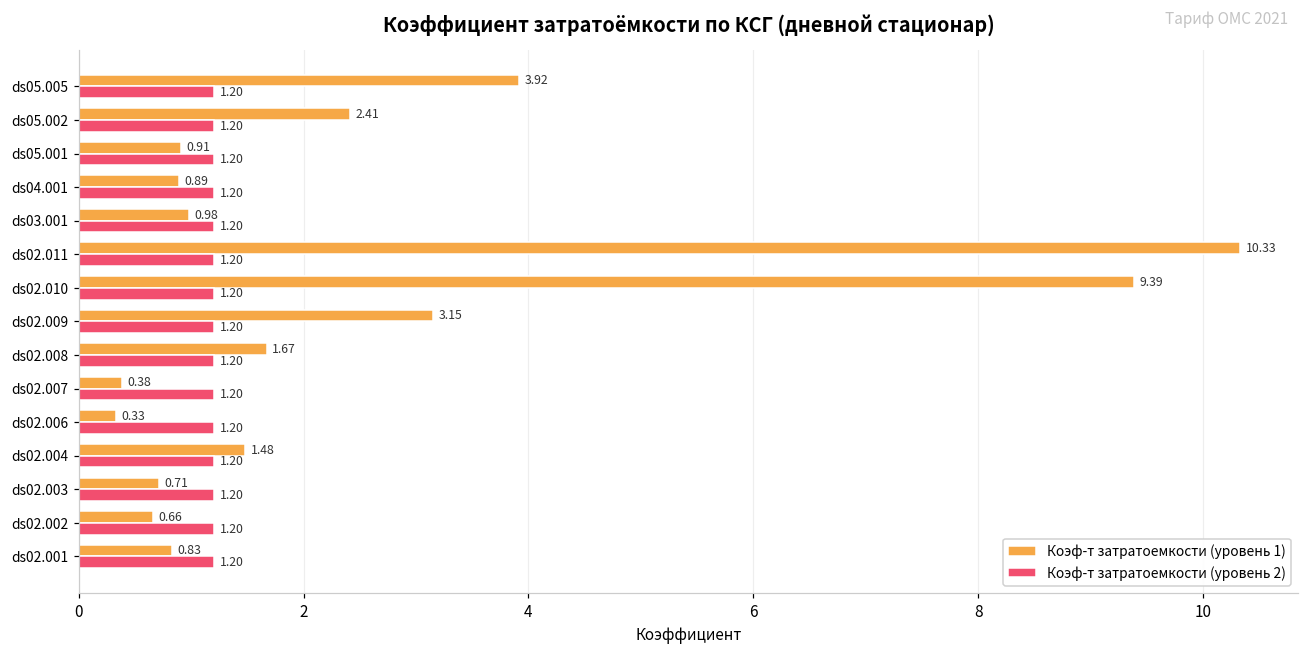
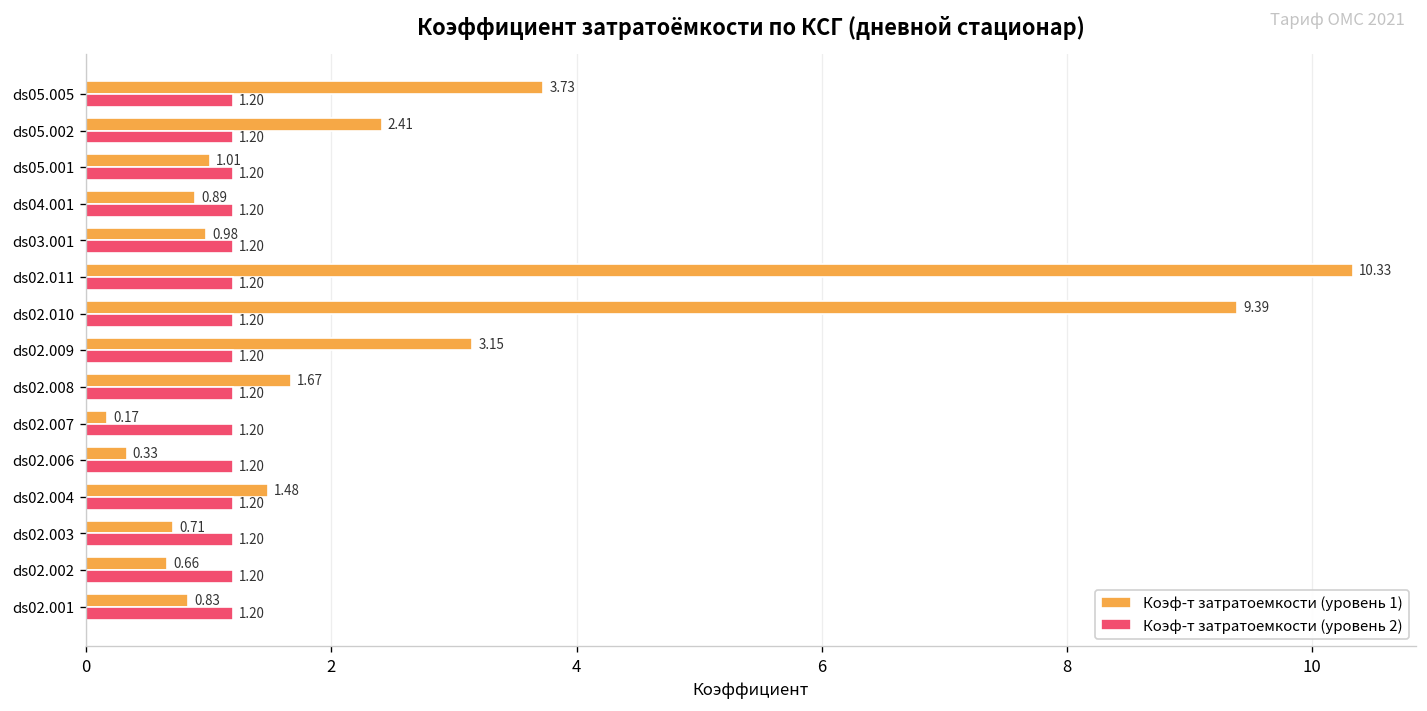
Коэф-т затратоемкости (уровень 1), ds05.005: 3.92 -> 3.73
Коэф-т затратоемкости (уровень 1), ds05.001: 0.91 -> 1.01
Коэф-т затратоемкости (уровень 1), ds02.007: 0.38 -> 0.17
